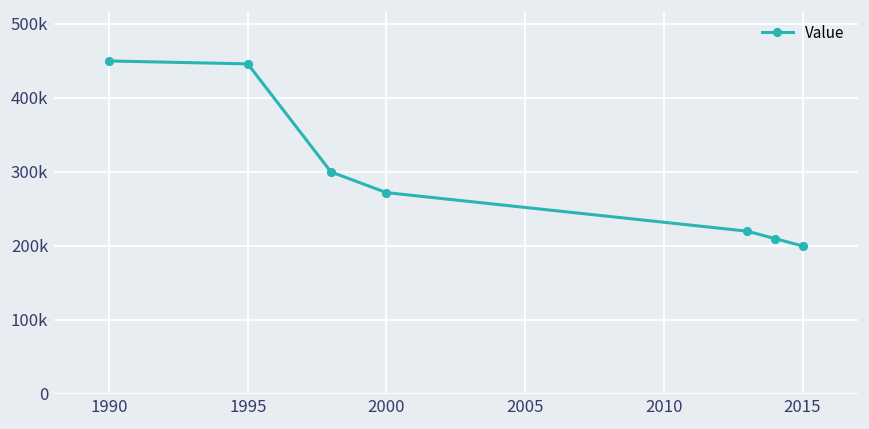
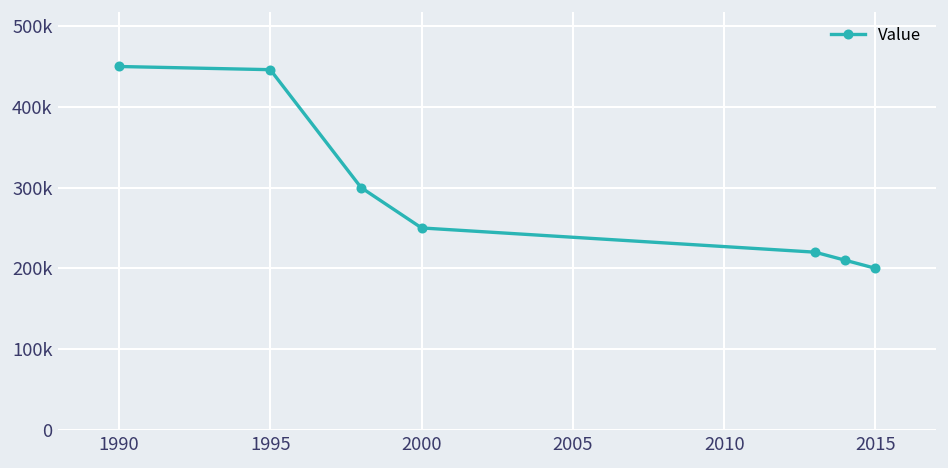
2000: 270000 -> 250000
